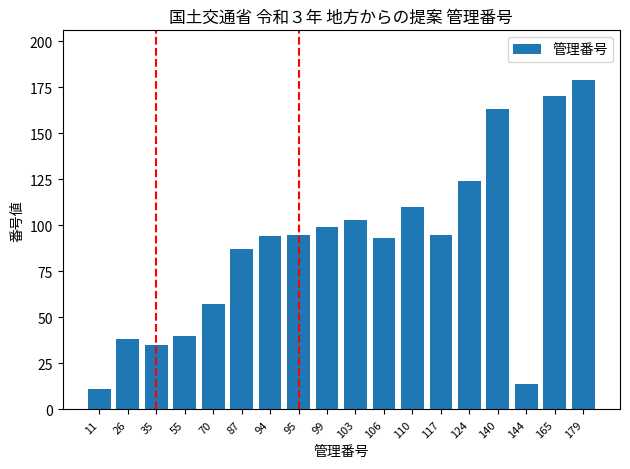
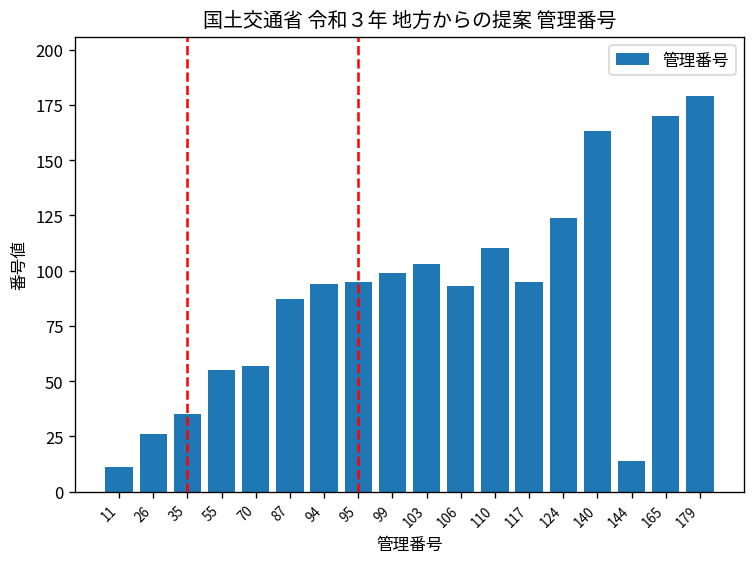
26: 38 -> 26
55: 40 -> 55
